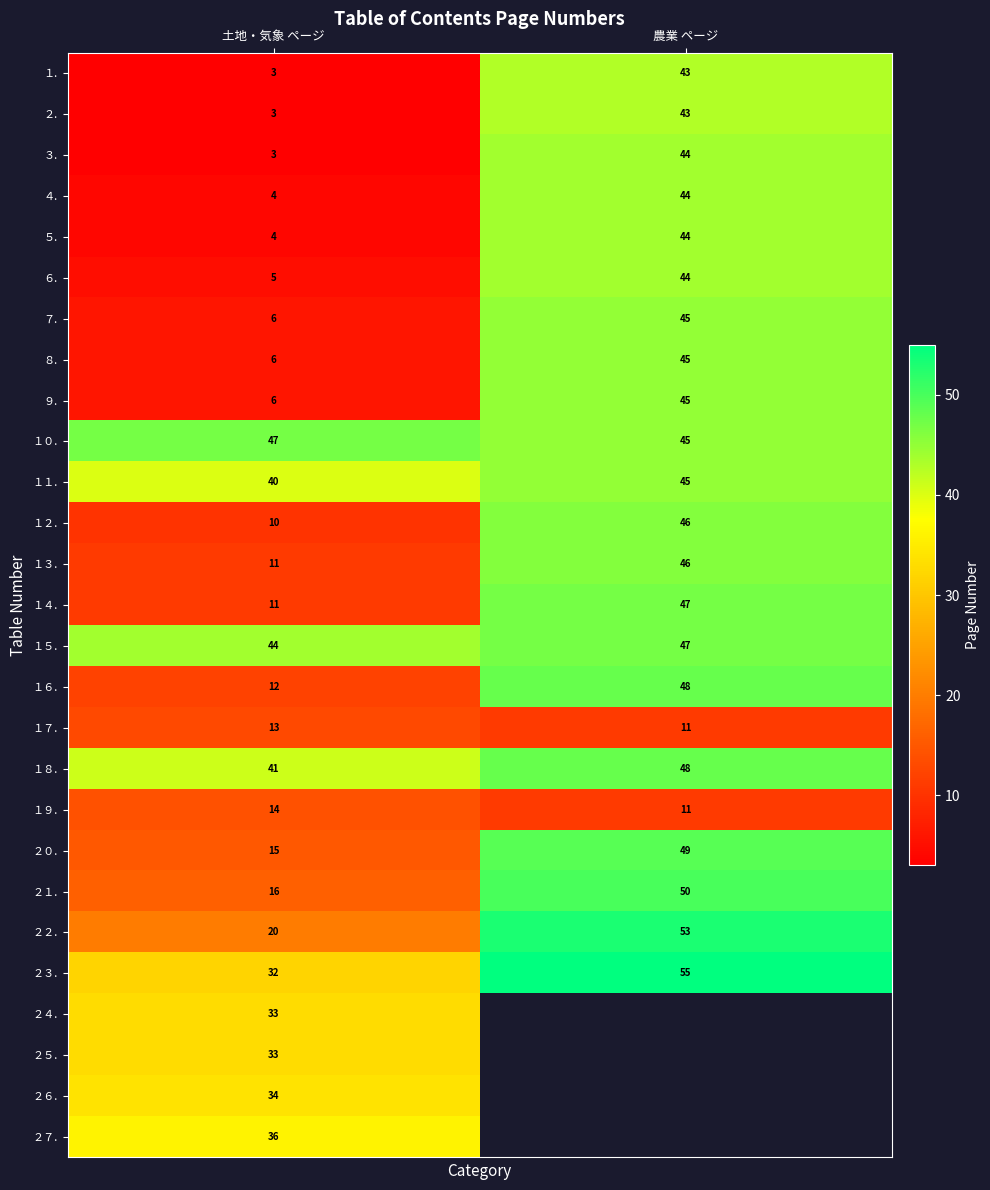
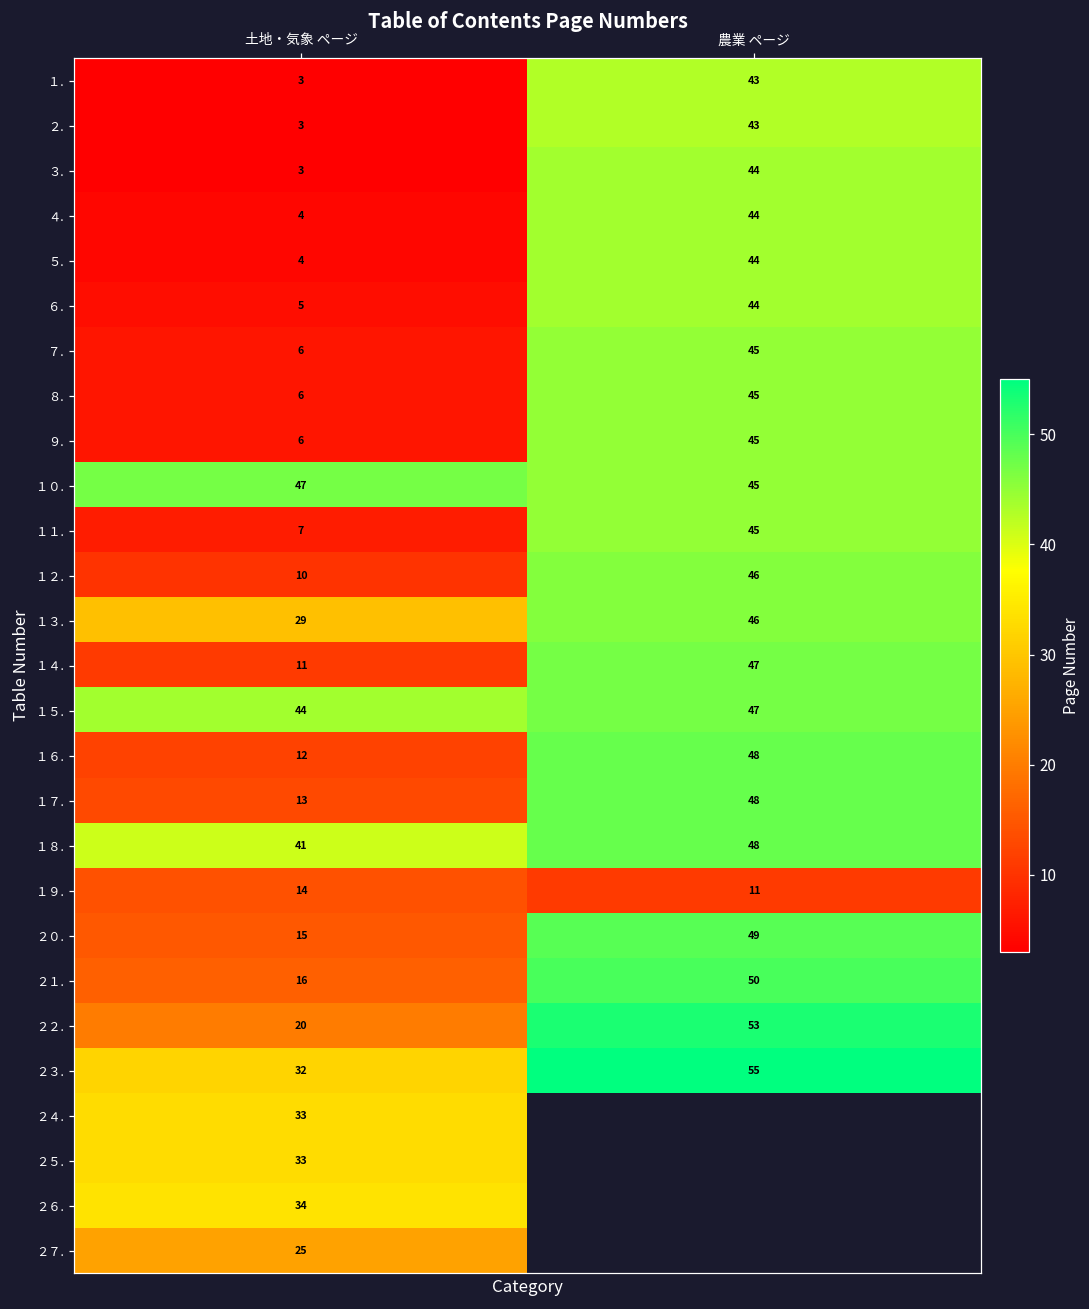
１１., 土地・気象 ページ: 40 -> 7
１３., 土地・気象 ページ: 11 -> 29
１７., 農業 ページ: 11 -> 48
２７., 土地・気象 ページ: 36 -> 25
